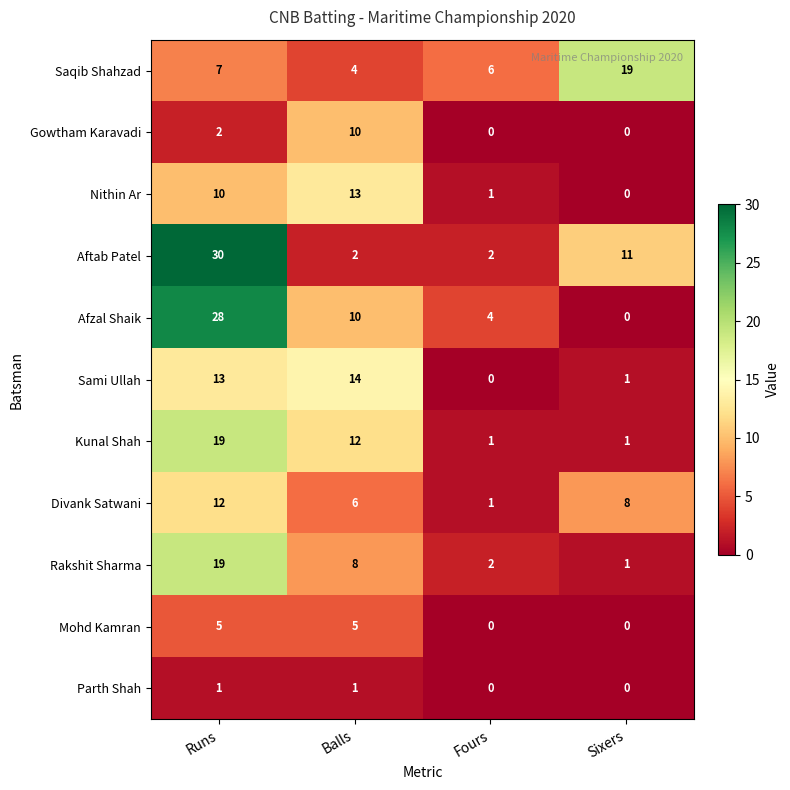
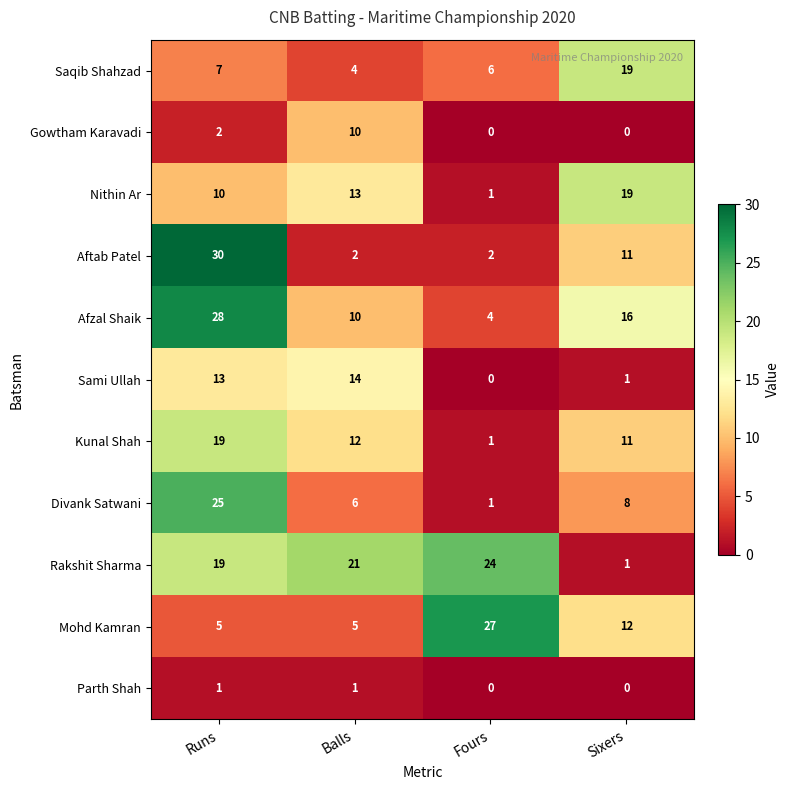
Nithin Ar, Sixers: 0 -> 19
Afzal Shaik, Sixers: 0 -> 16
Kunal Shah, Sixers: 1 -> 11
Divank Satwani, Runs: 12 -> 25
Rakshit Sharma, Balls: 8 -> 21
Rakshit Sharma, Fours: 2 -> 24
Mohd Kamran, Fours: 0 -> 27
Mohd Kamran, Sixers: 0 -> 12
